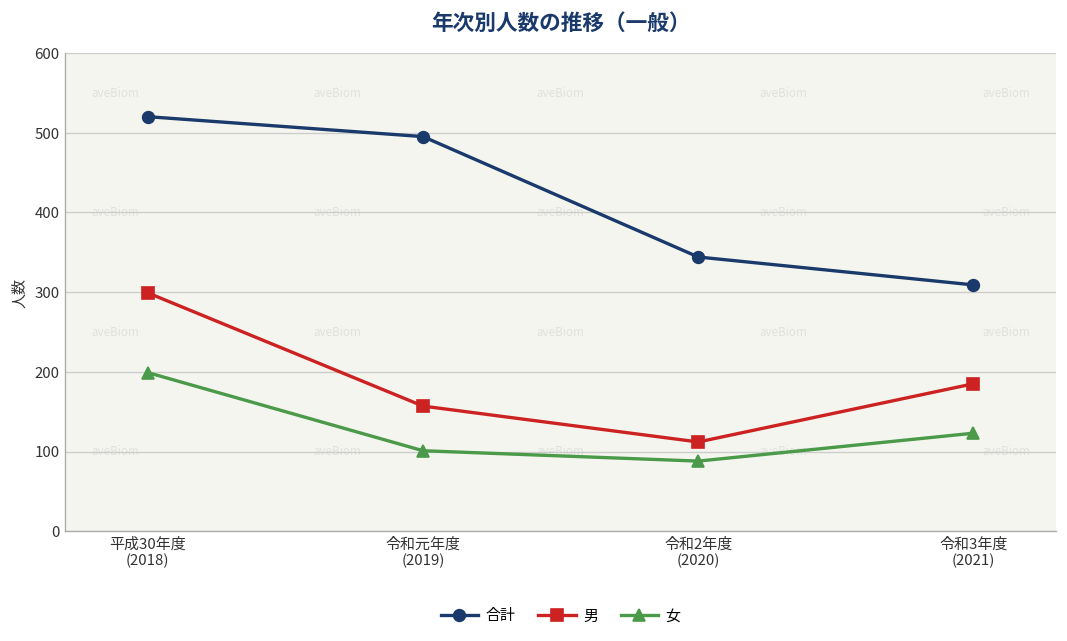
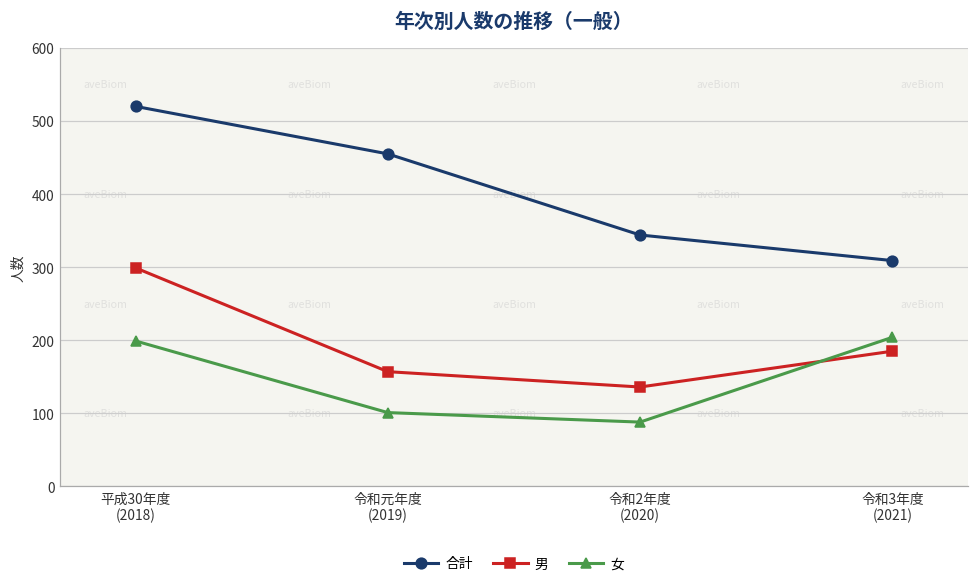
合計, 令和元年度 (2019): 500 -> 460
男, 令和2年度 (2020): 110 -> 140
女, 令和3年度 (2021): 120 -> 200
